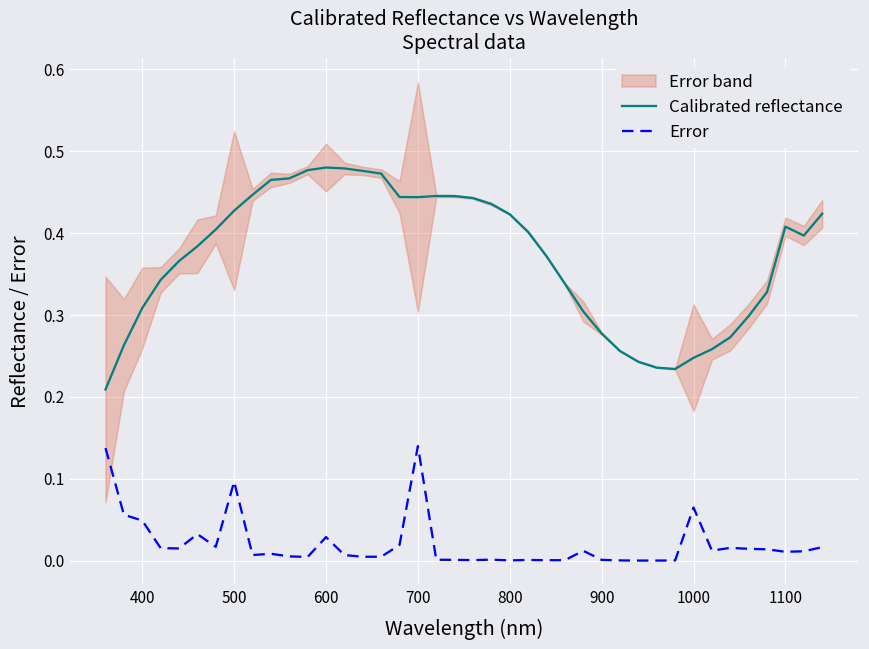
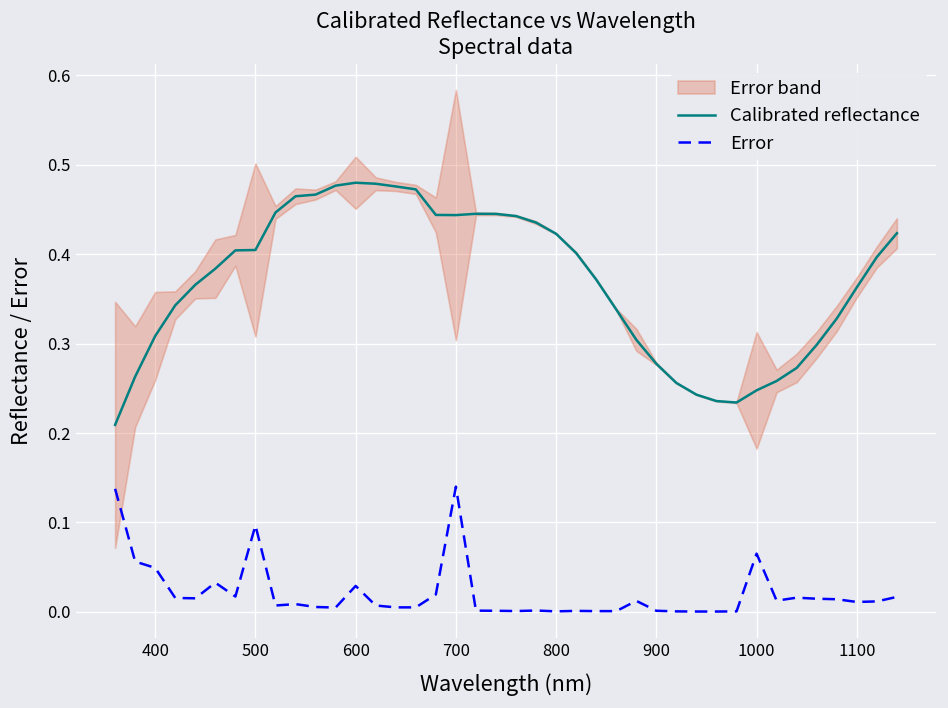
Calibrated reflectance, 500: 0.43 -> 0.40
Calibrated reflectance, 1100: 0.41 -> 0.36
